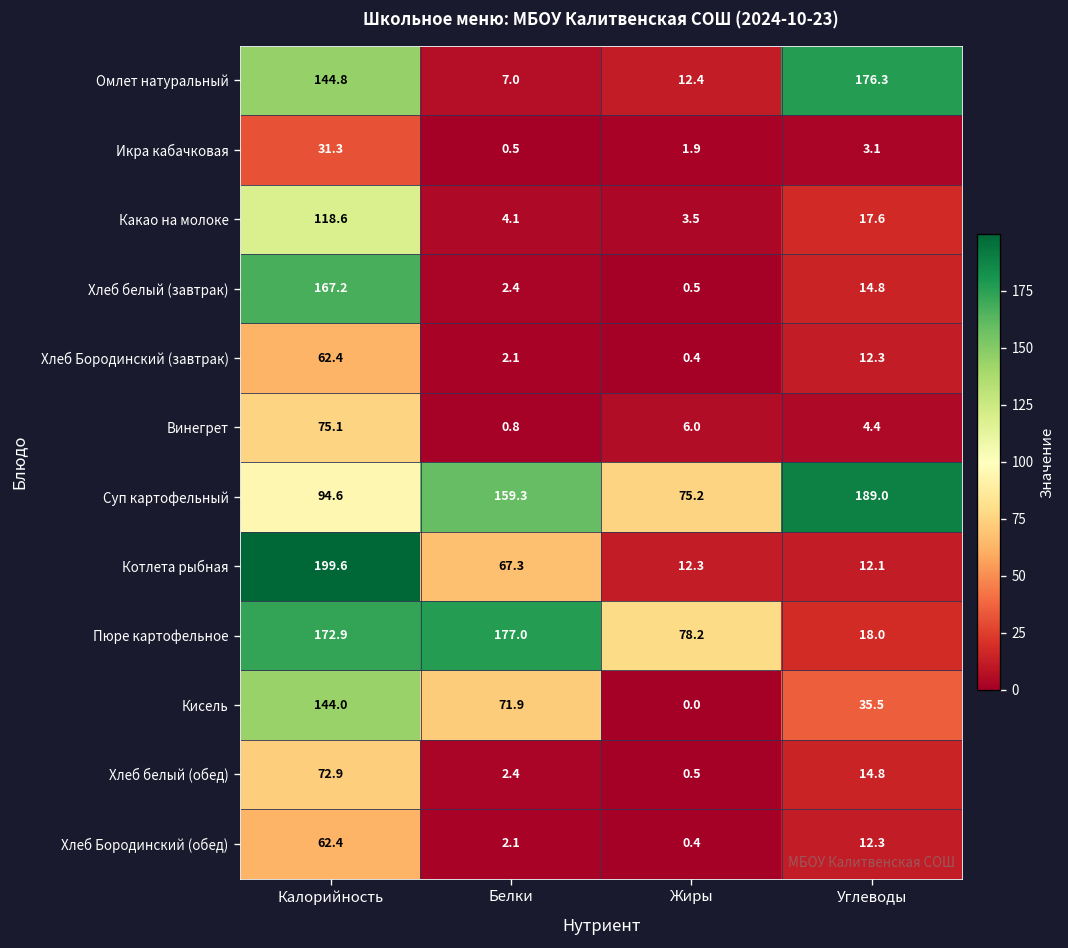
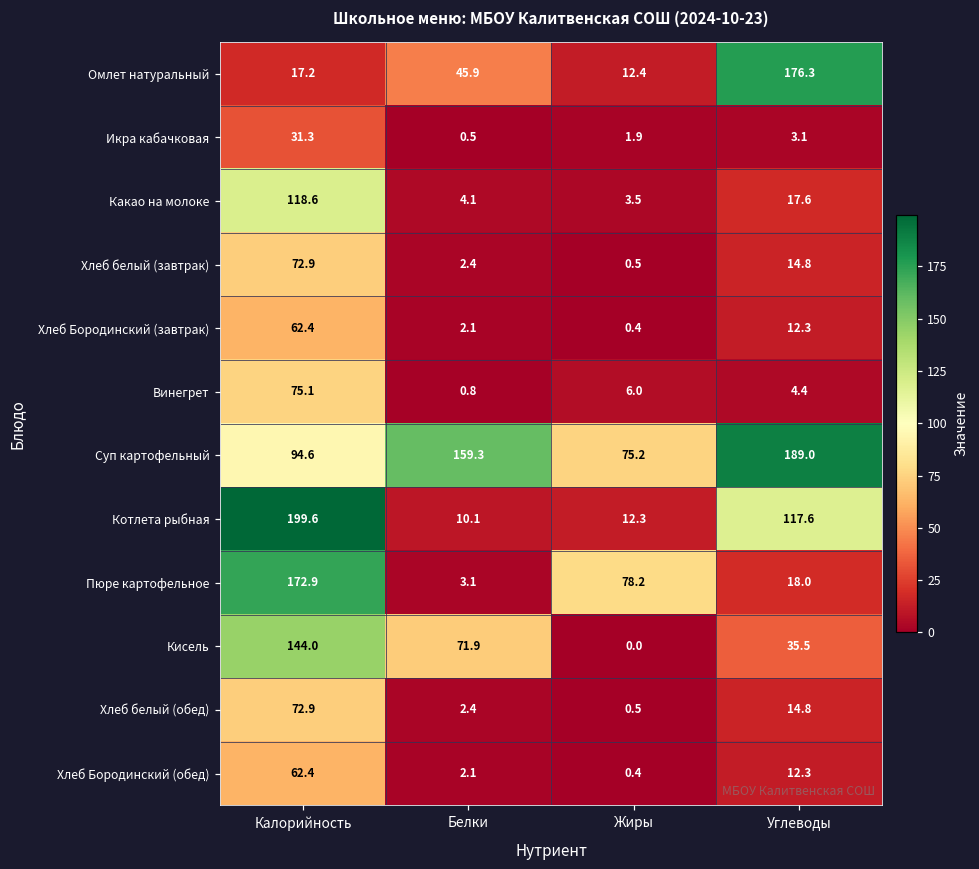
Омлет натуральный, Калорийность: 144.8 -> 17.2
Омлет натуральный, Белки: 7.0 -> 45.9
Хлеб белый (завтрак), Калорийность: 167.2 -> 72.9
Котлета рыбная, Белки: 67.3 -> 10.1
Котлета рыбная, Углеводы: 12.1 -> 117.6
Пюре картофельное, Белки: 177.0 -> 3.1
